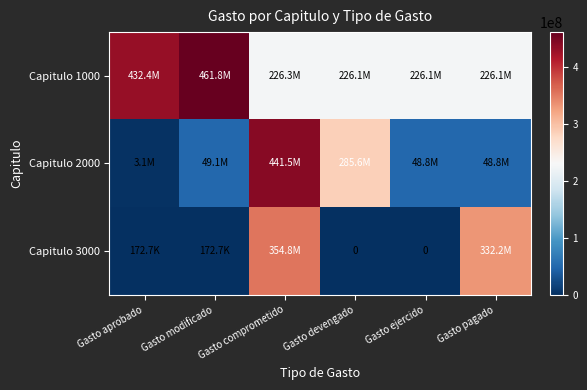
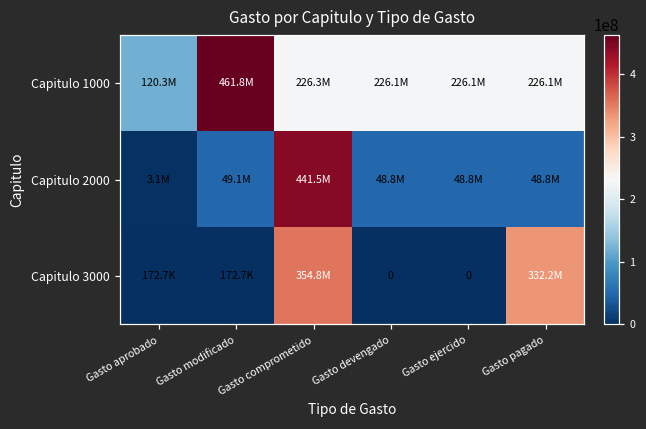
Capitulo 1000, Gasto aprobado: 432.4M -> 120.3M
Capitulo 2000, Gasto devengado: 285.6M -> 48.8M
